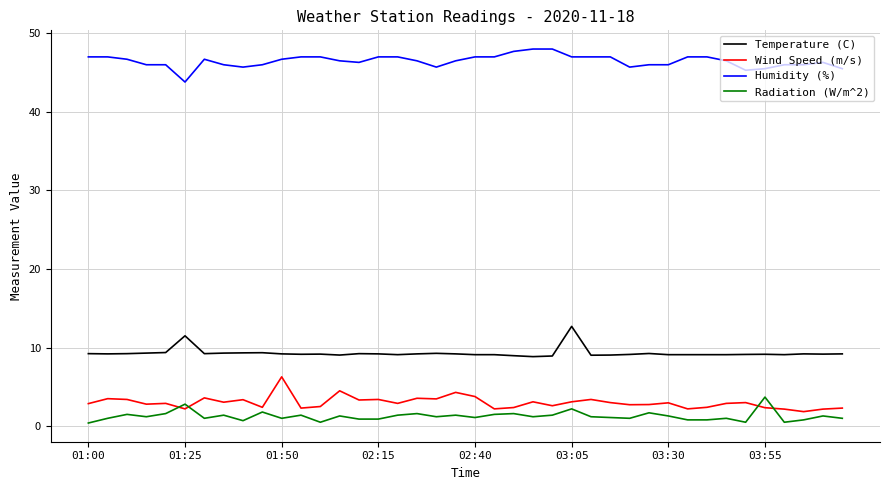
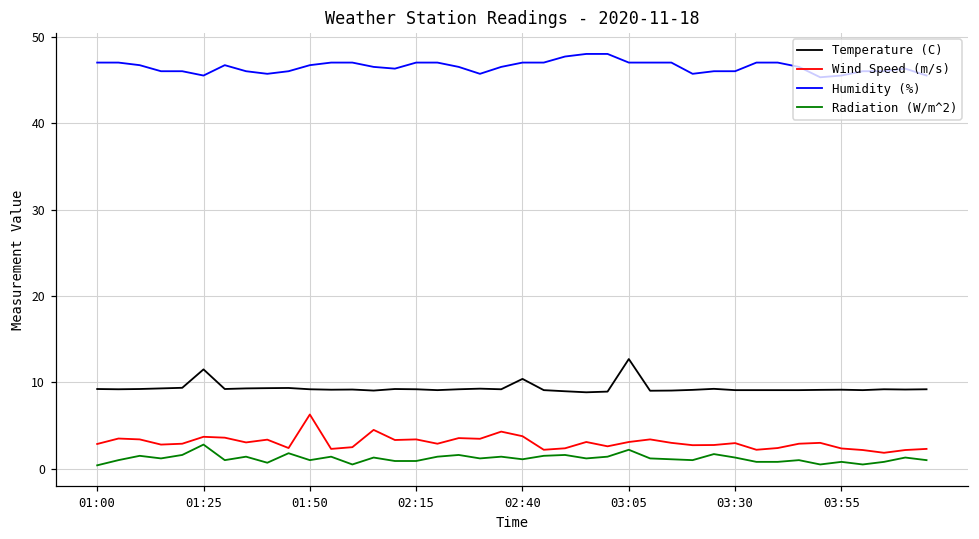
Wind Speed (m/s), 01:25: 2 -> 4
Humidity (%), 01:25: 44 -> 46
Temperature (C), 02:40: 9 -> 10
Radiation (W/m^2), 03:55: 4 -> 1
